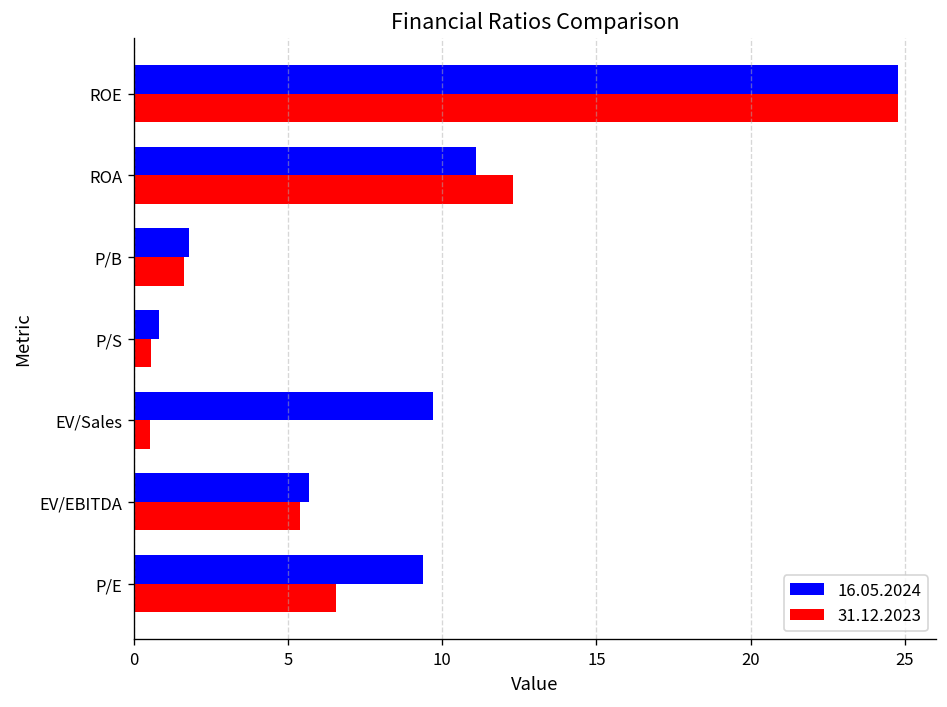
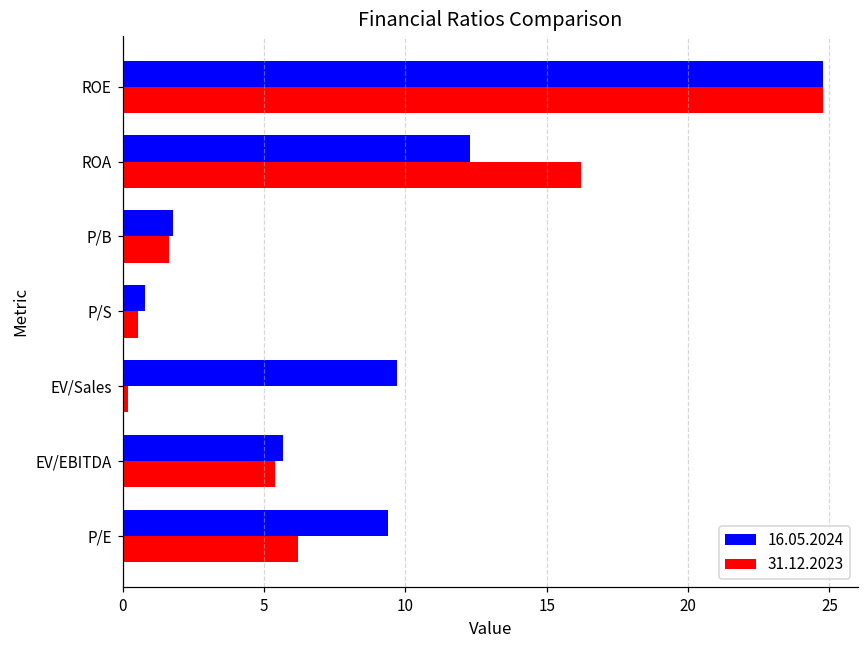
16.05.2024, ROA: 11.1 -> 12.3
31.12.2023, ROA: 12.3 -> 16.2
31.12.2023, EV/Sales: 0.5 -> 0.2
31.12.2023, P/E: 6.6 -> 6.2
